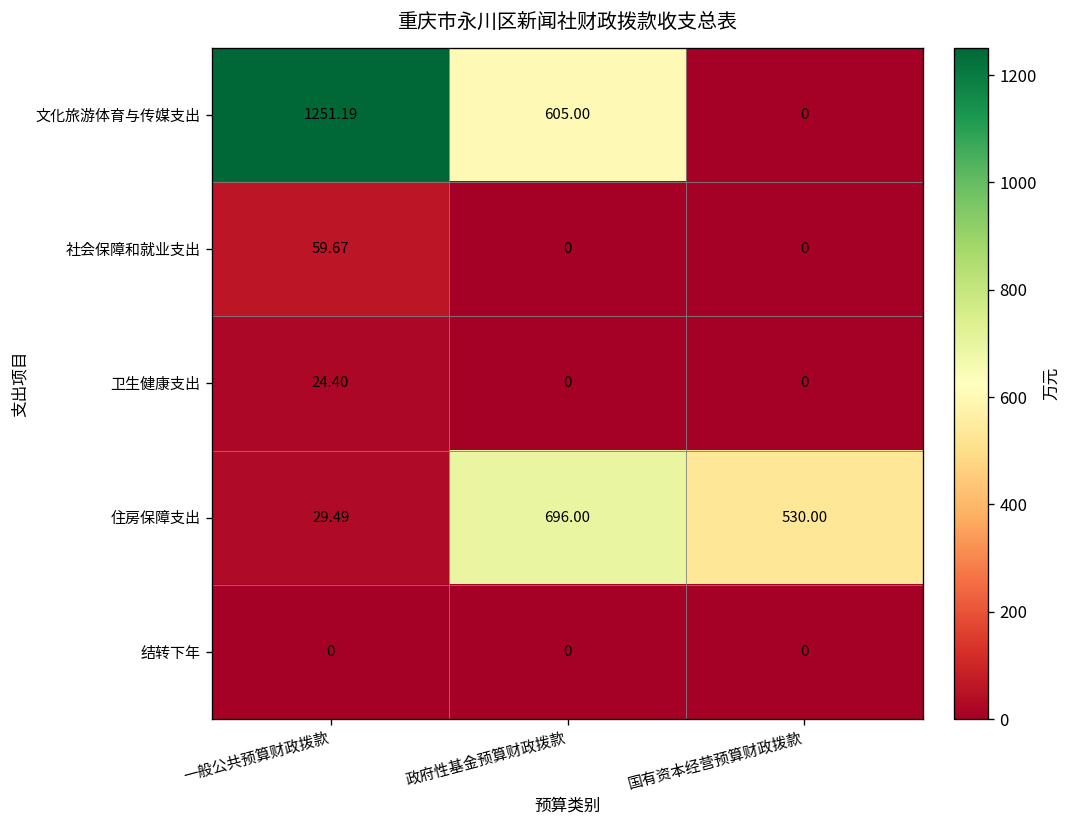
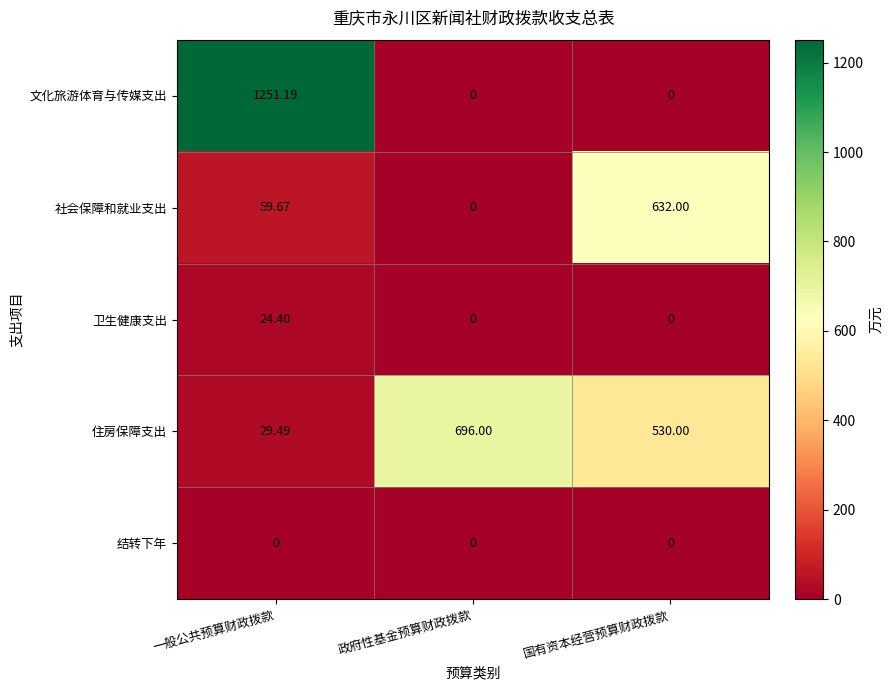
文化旅游体育与传媒支出, 政府性基金预算财政拨款: 605.00 -> 0
社会保障和就业支出, 国有资本经营预算财政拨款: 0 -> 632.00
